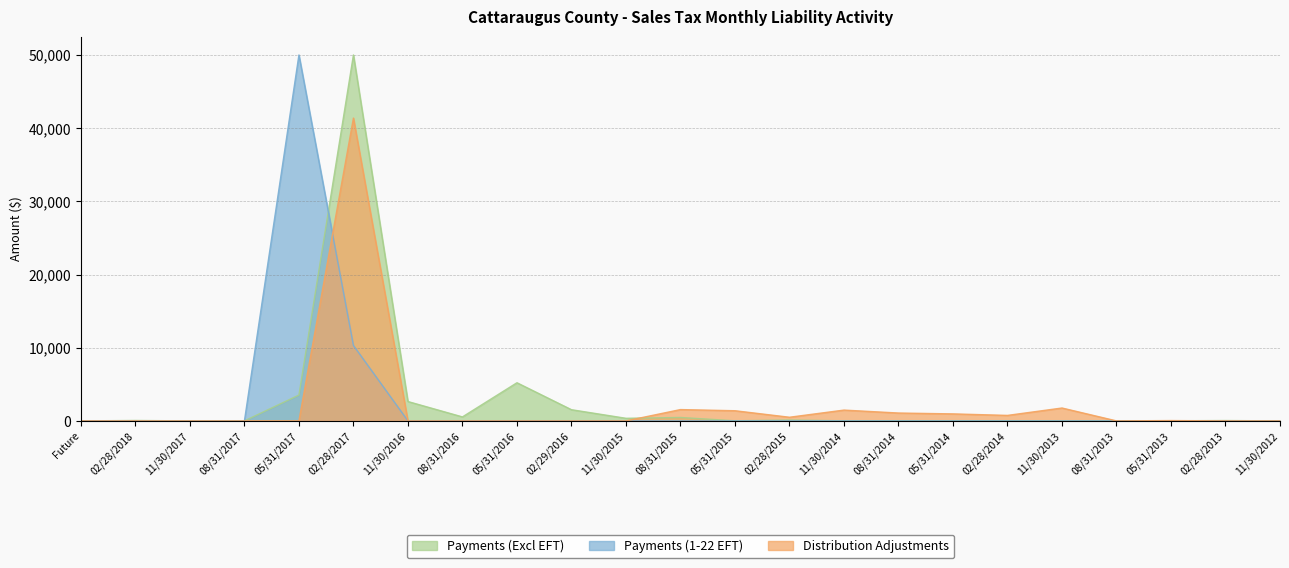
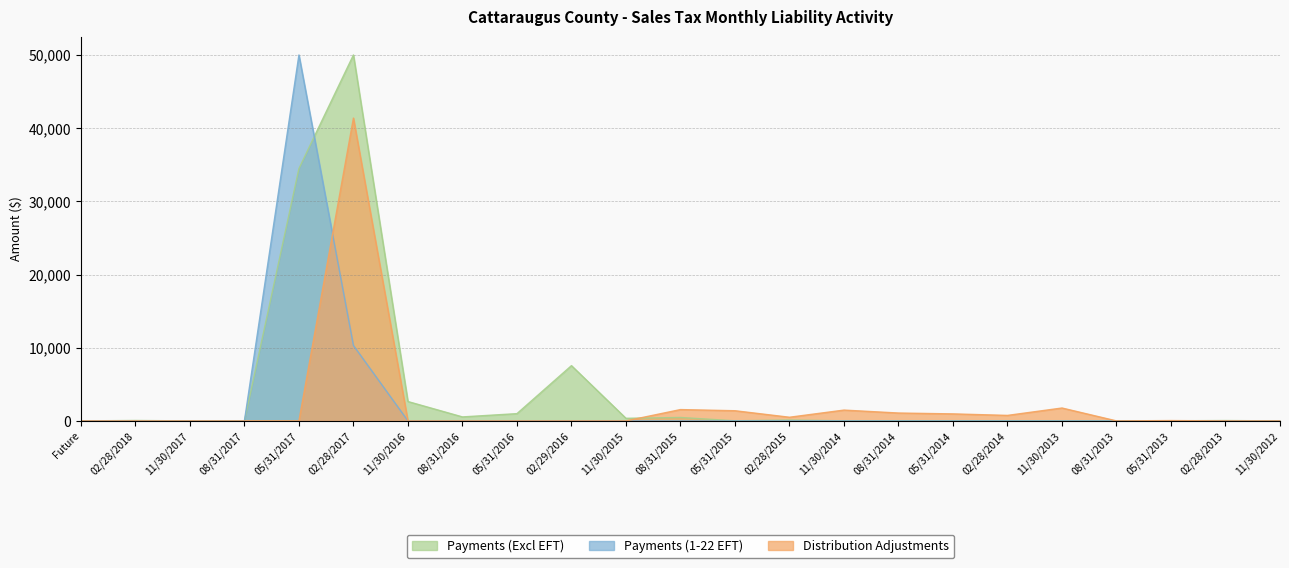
Payments (Excl EFT), 05/31/2017: 4,000 -> 34,000
Payments (Excl EFT), 05/31/2016: 5,000 -> 1,000
Payments (Excl EFT), 02/29/2016: 2,000 -> 8,000
